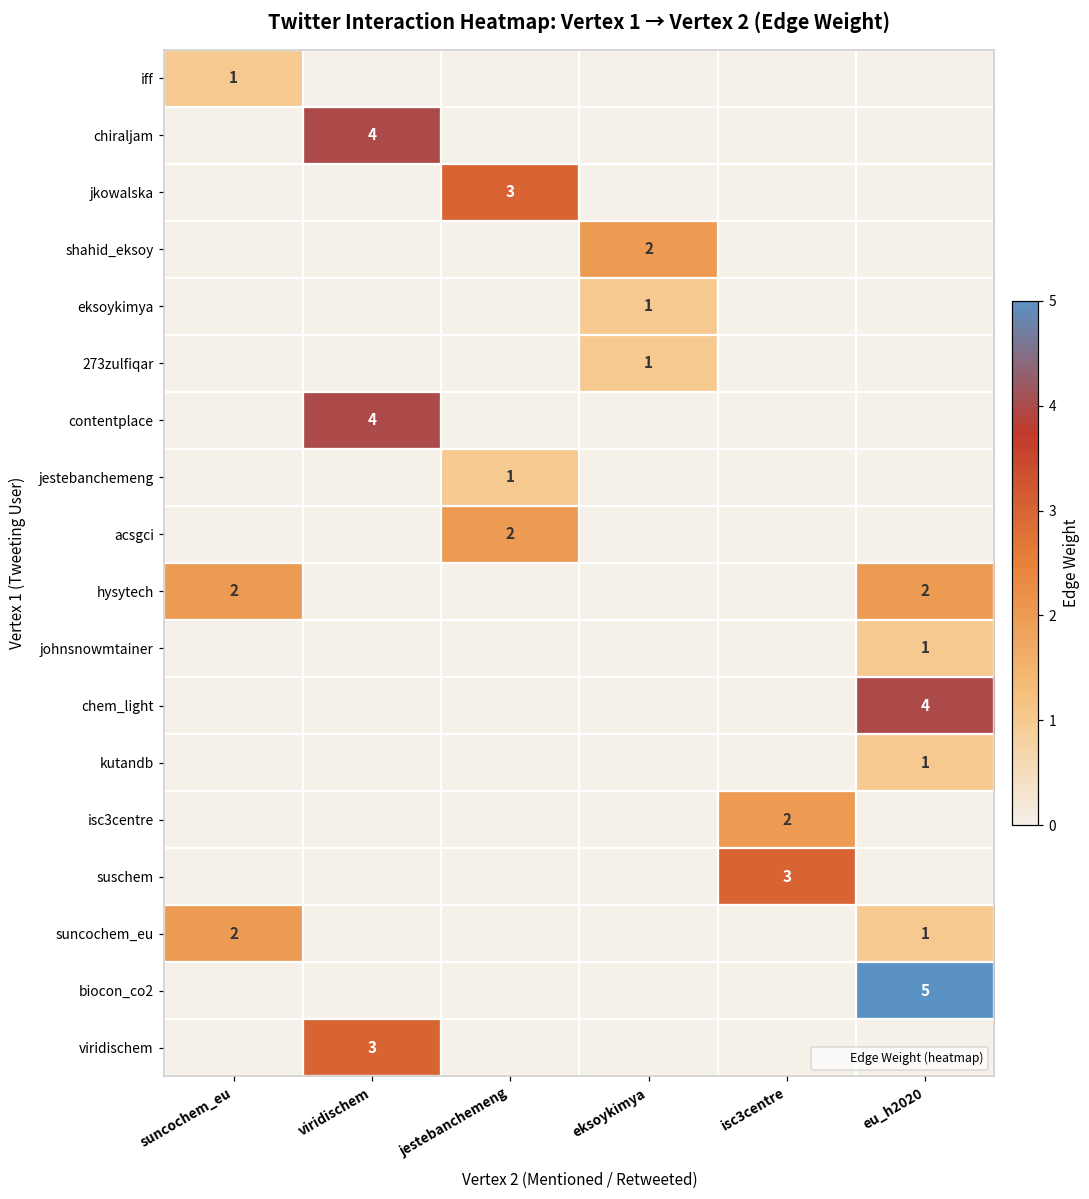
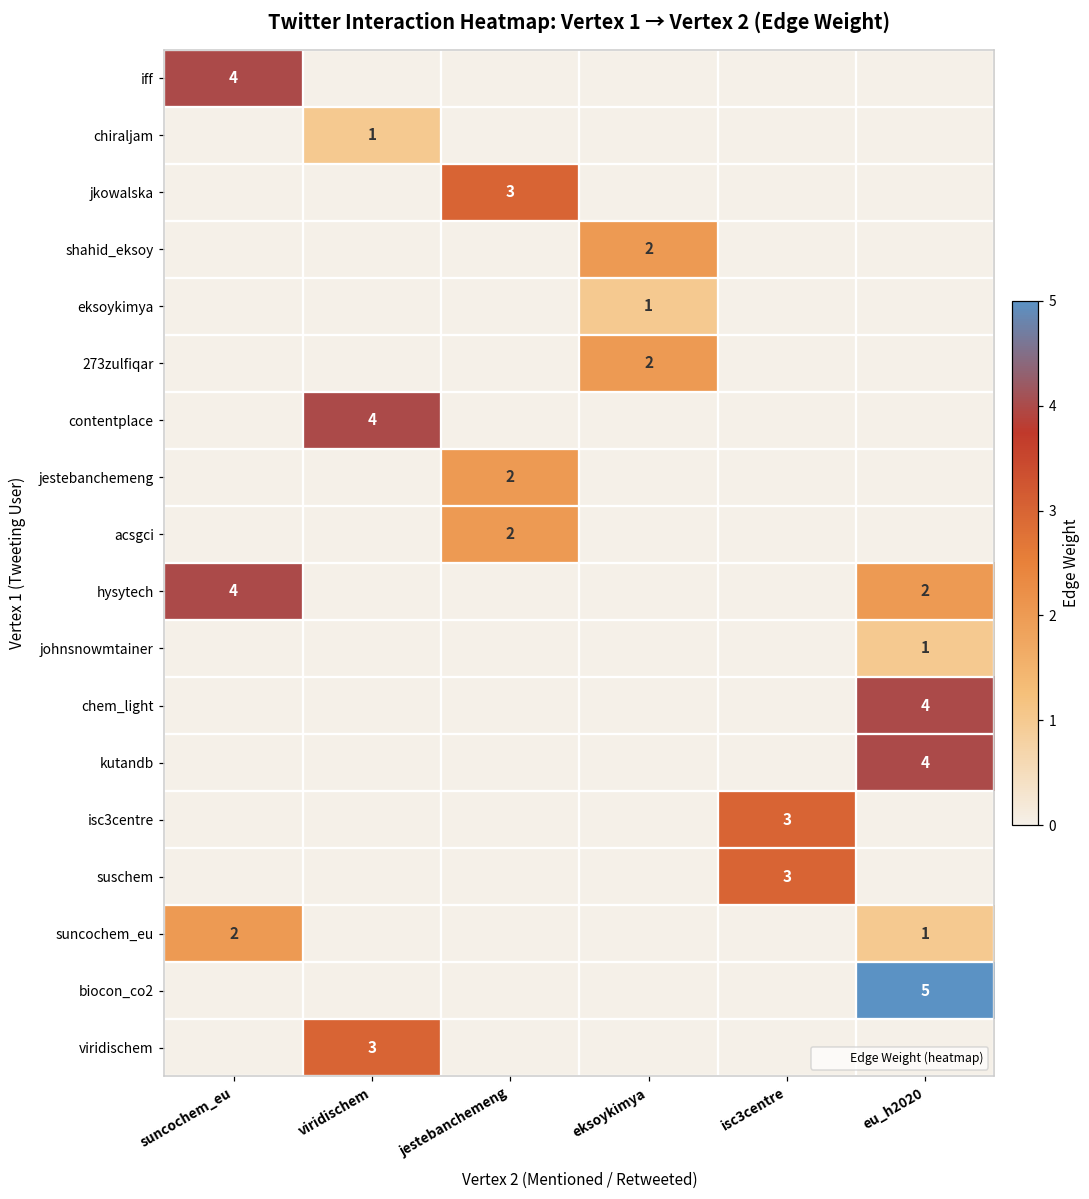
iff, suncochem_eu: 1 -> 4
chiraljam, viridischem: 4 -> 1
273zulfiqar, eksoykimya: 1 -> 2
jestebanchemeng, jestebanchemeng: 1 -> 2
hysytech, suncochem_eu: 2 -> 4
kutandb, eu_h2020: 1 -> 4
isc3centre, isc3centre: 2 -> 3
